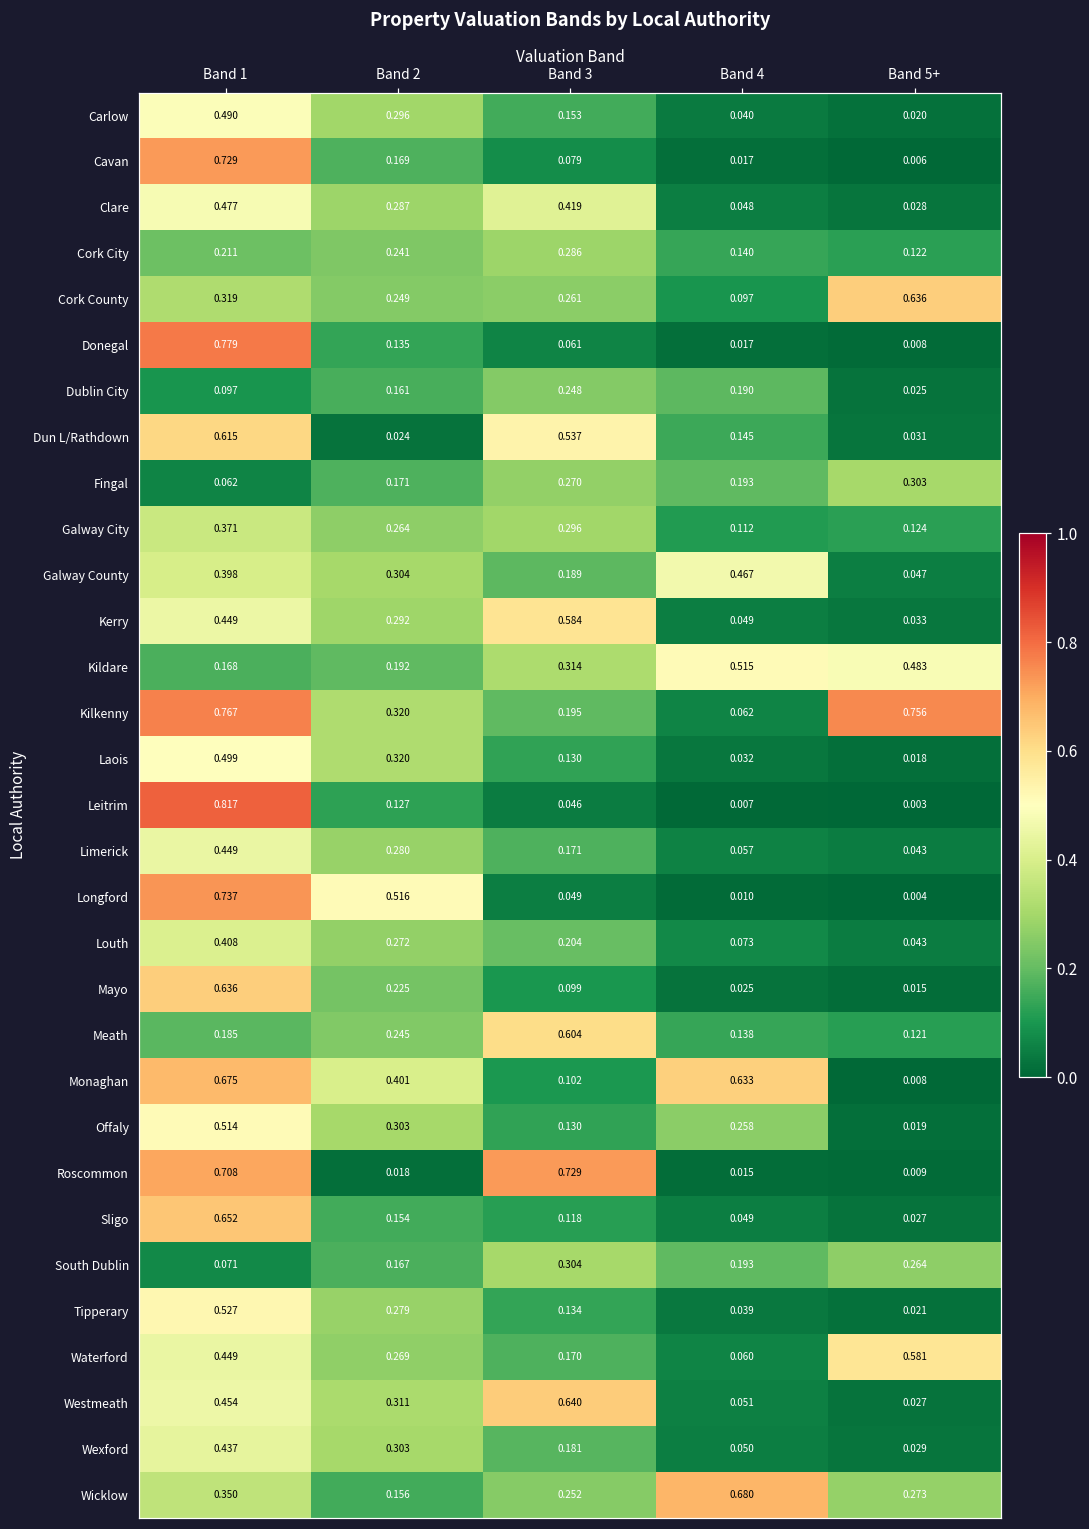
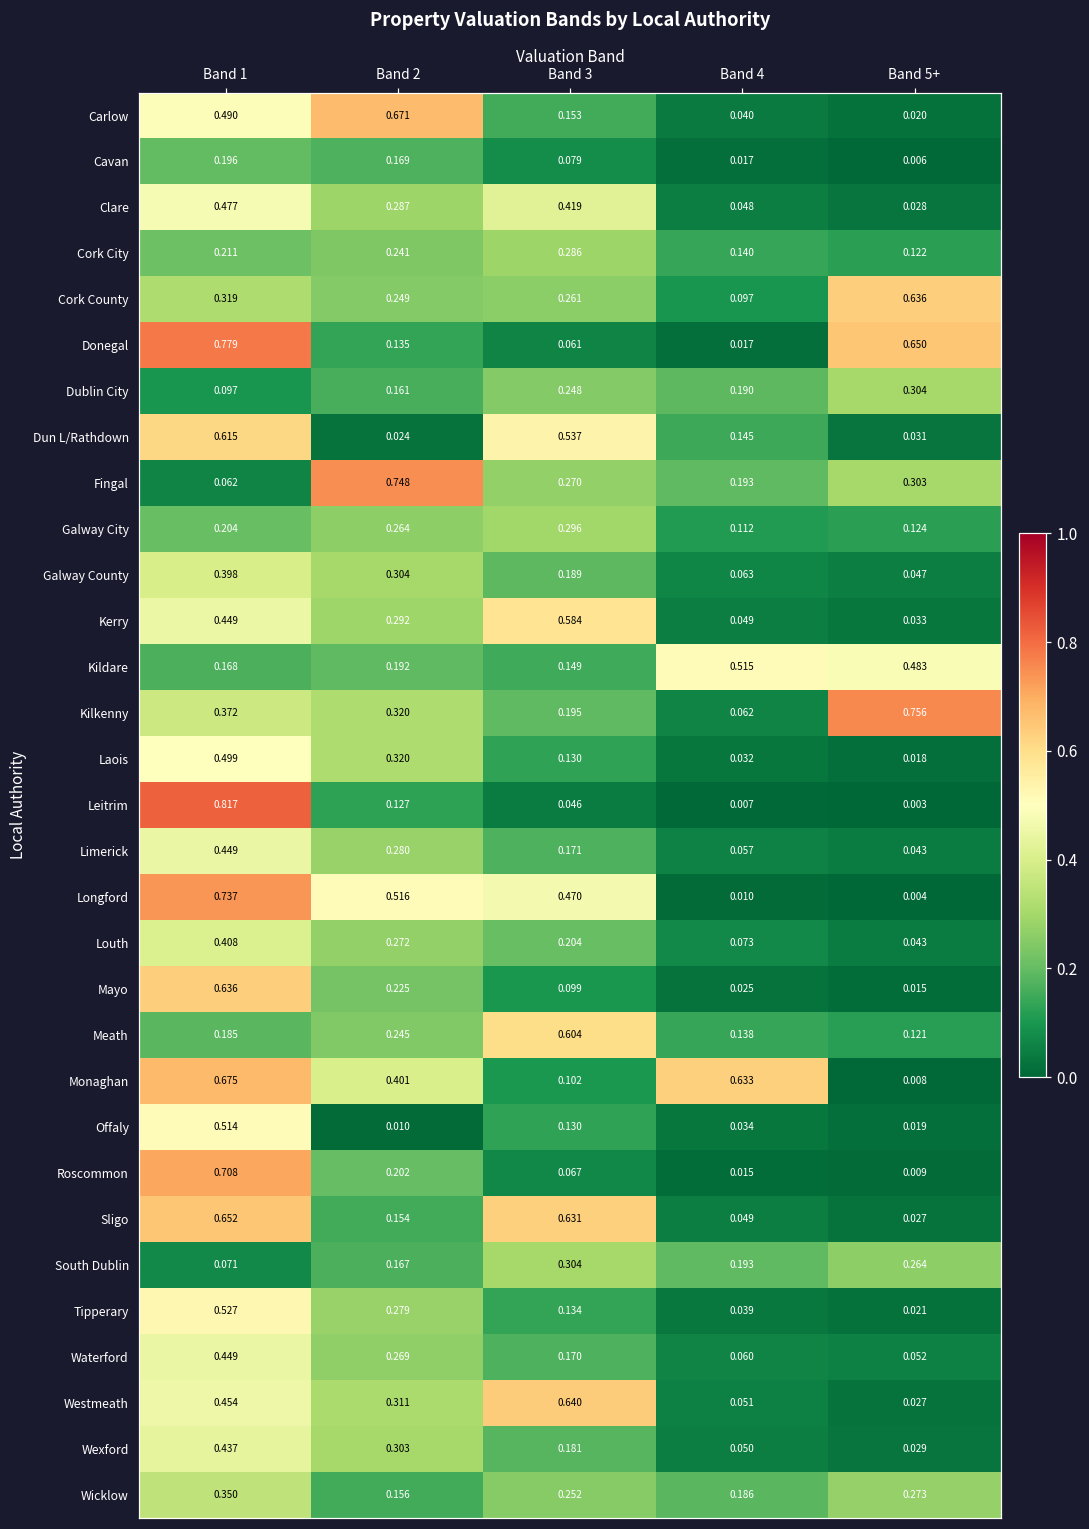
Carlow, Band 2: 0.296 -> 0.671
Cavan, Band 1: 0.729 -> 0.196
Donegal, Band 5+: 0.008 -> 0.650
Dublin City, Band 5+: 0.025 -> 0.304
Fingal, Band 2: 0.171 -> 0.748
Galway City, Band 1: 0.371 -> 0.204
Galway County, Band 4: 0.467 -> 0.063
Kildare, Band 3: 0.314 -> 0.149
Kilkenny, Band 1: 0.767 -> 0.372
Longford, Band 3: 0.049 -> 0.470
Offaly, Band 2: 0.303 -> 0.010
Offaly, Band 4: 0.258 -> 0.034
Roscommon, Band 2: 0.018 -> 0.202
Roscommon, Band 3: 0.729 -> 0.067
Sligo, Band 3: 0.118 -> 0.631
Waterford, Band 5+: 0.581 -> 0.052
Wicklow, Band 4: 0.680 -> 0.186
